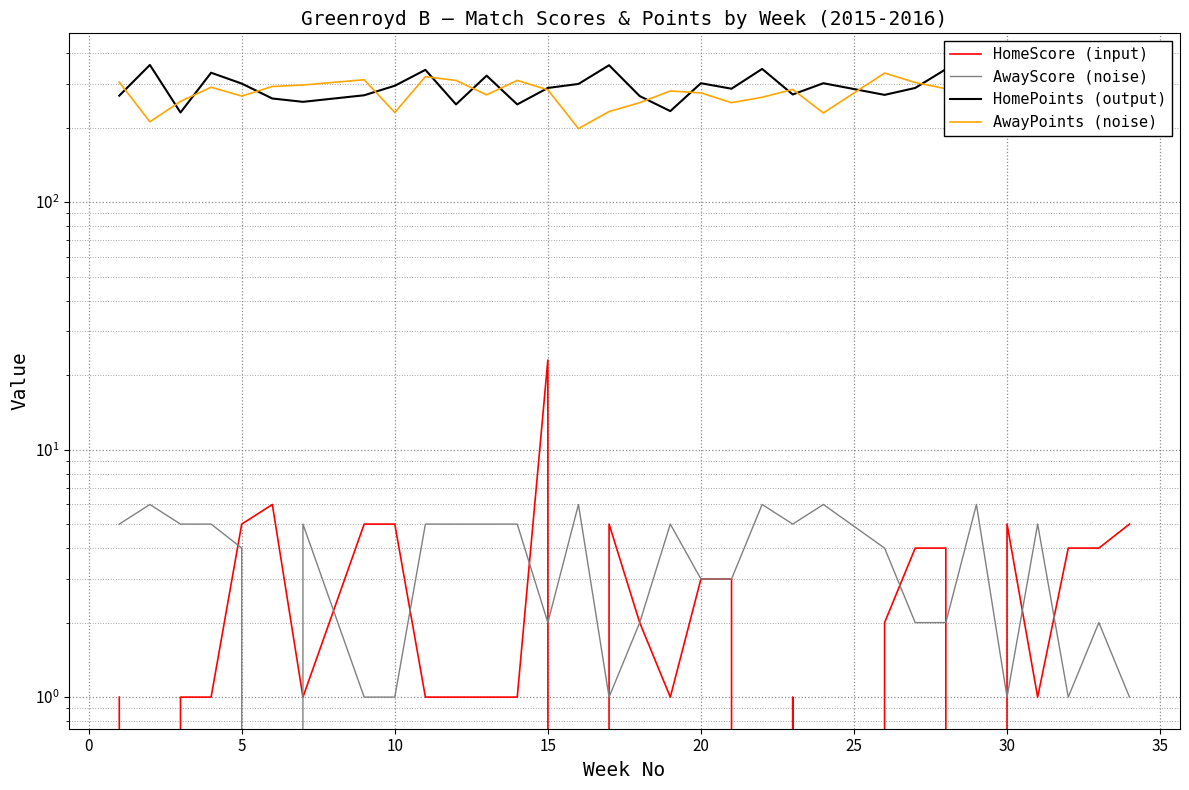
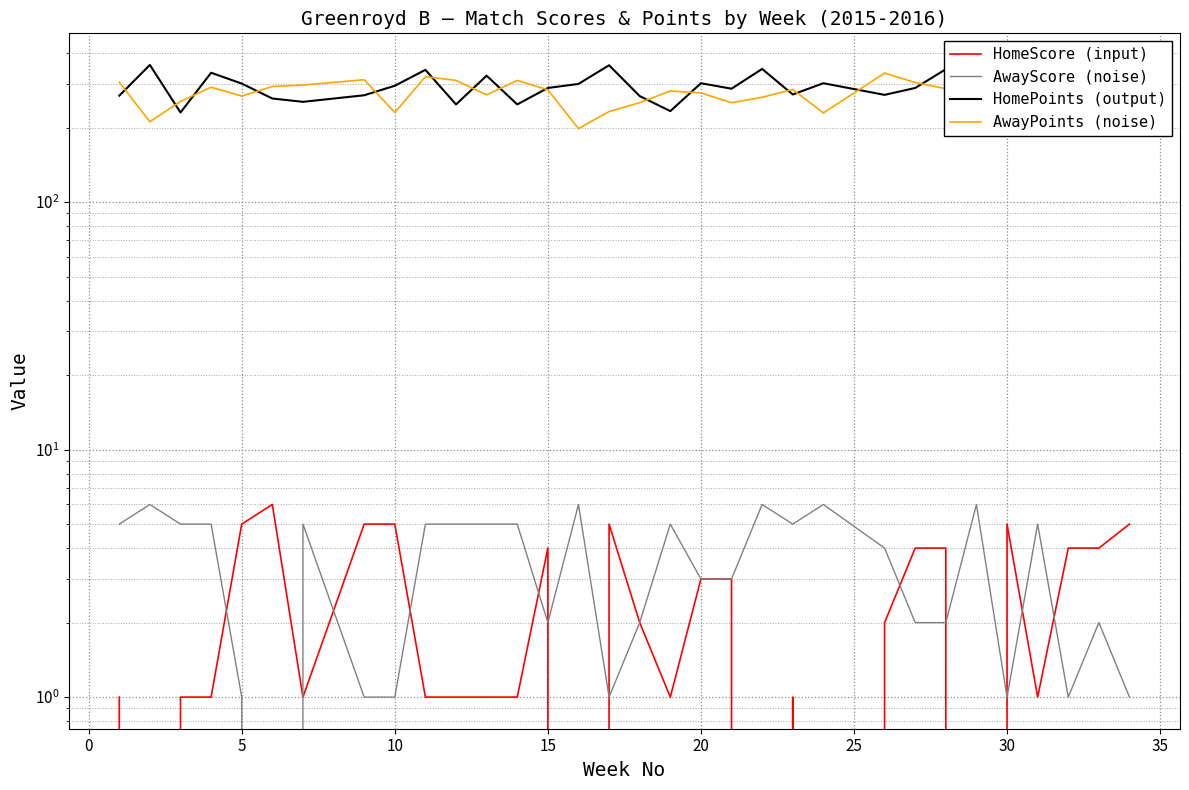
AwayScore (noise), 5: 4 -> 1
HomeScore (input), 15: 23 -> 4
